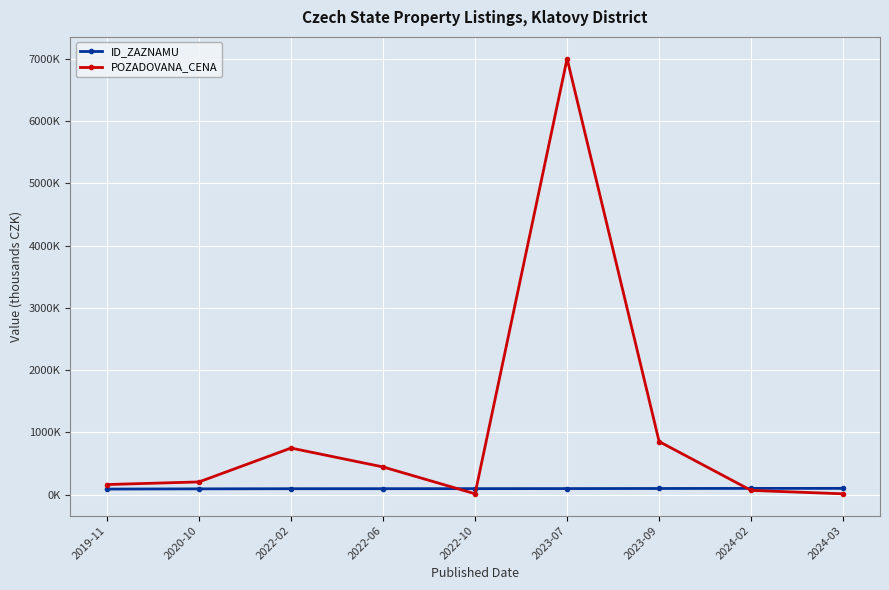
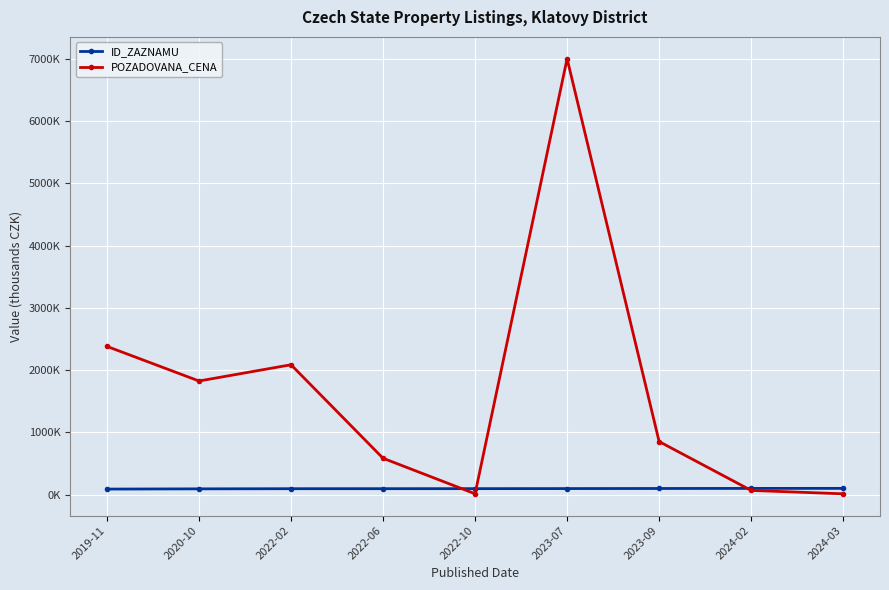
POZADOVANA_CENA, 2019-11: 200000 -> 2400000
POZADOVANA_CENA, 2020-10: 200000 -> 1800000
POZADOVANA_CENA, 2022-02: 700000 -> 2100000
POZADOVANA_CENA, 2022-06: 400000 -> 600000
